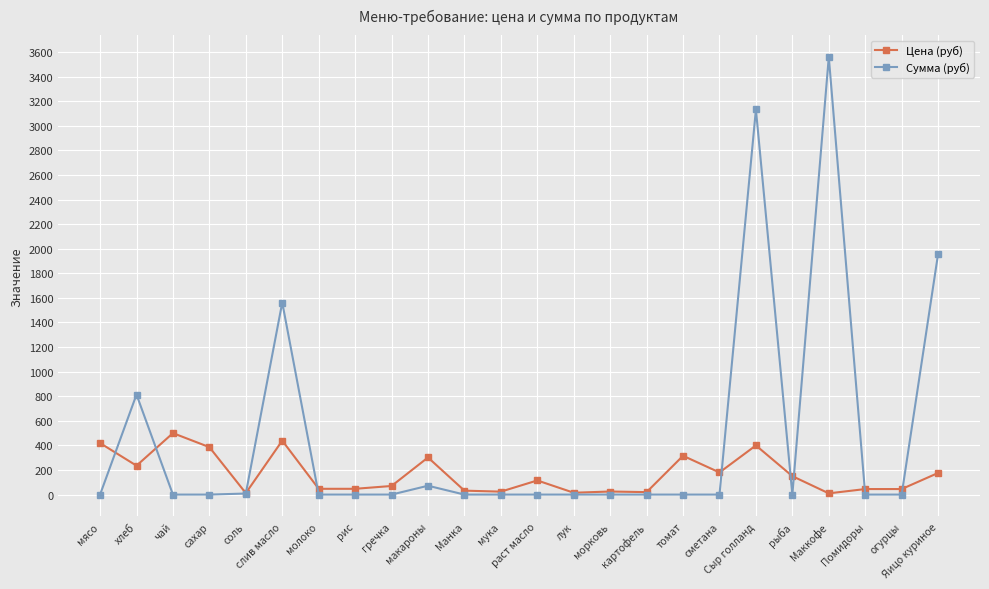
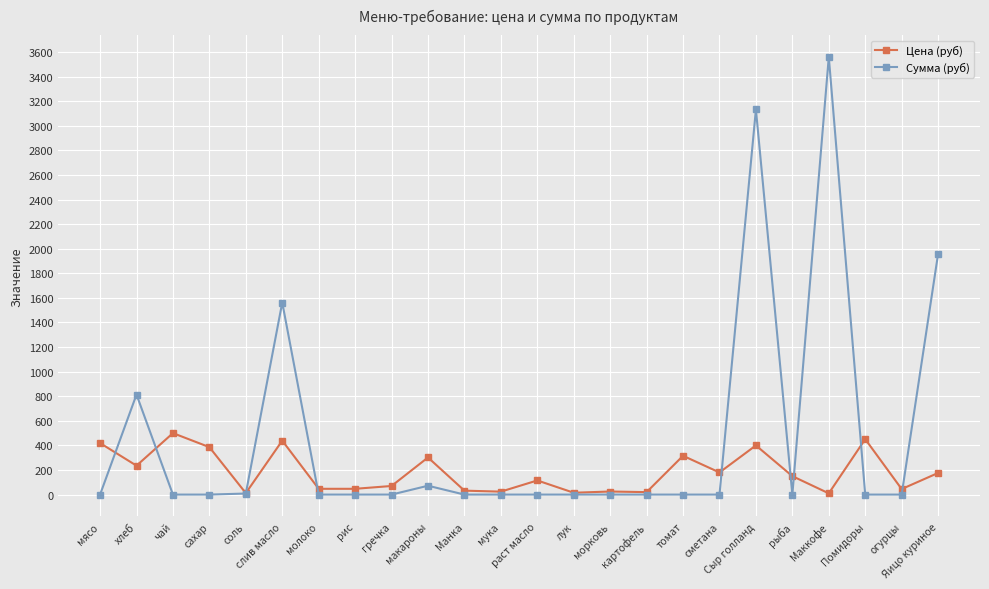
Цена (руб), Помидоры: 50 -> 450
